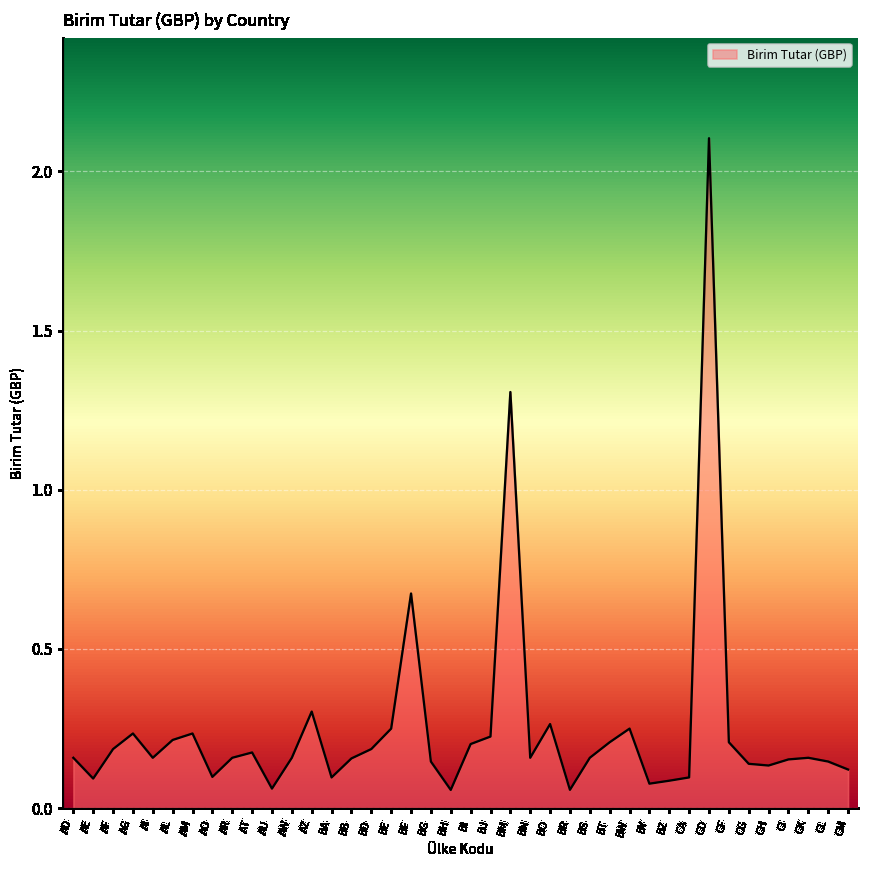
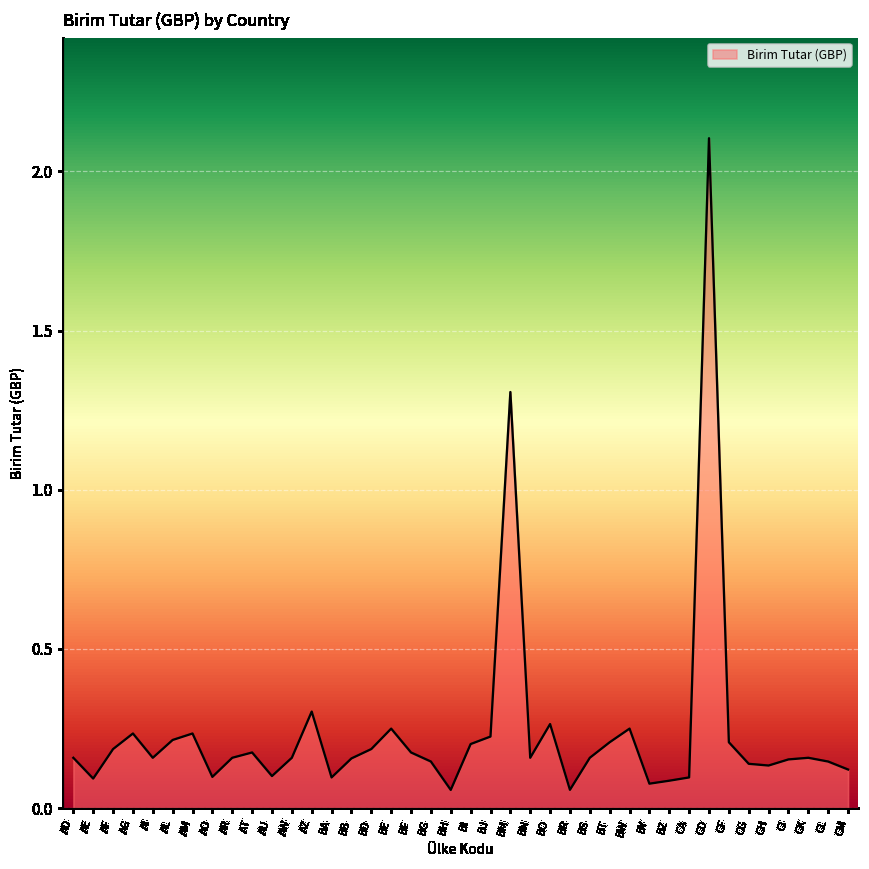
AU: 0.06 -> 0.10
BF: 0.67 -> 0.17
